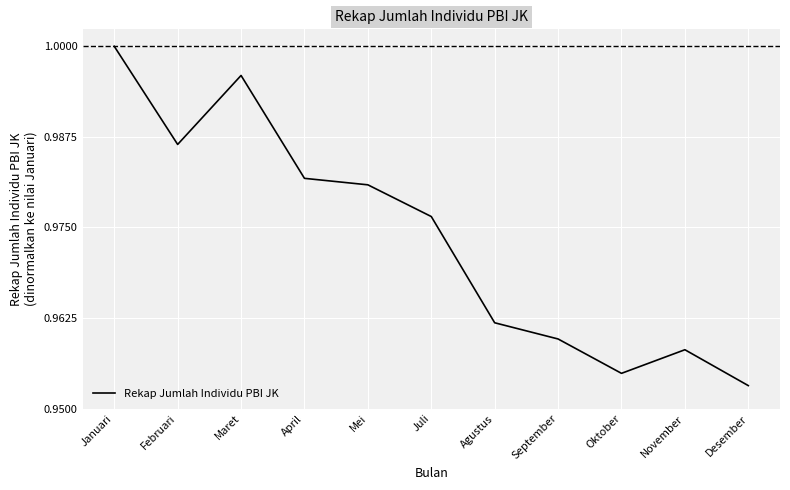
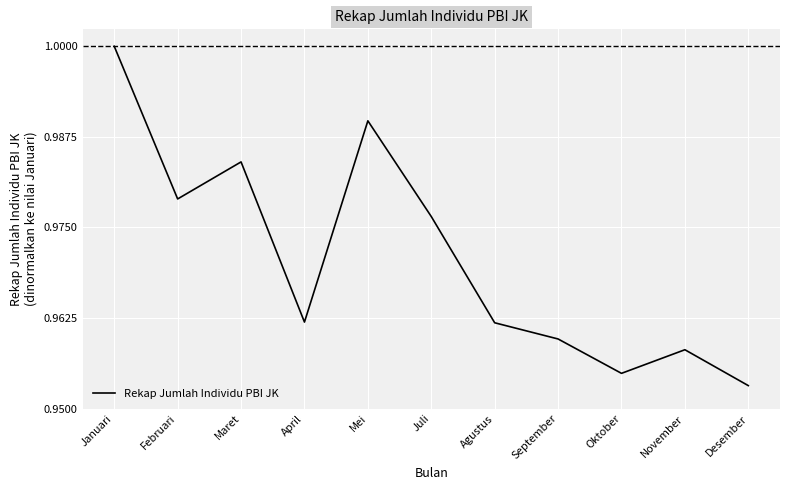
Februari: 0.986 -> 0.979
Maret: 0.996 -> 0.984
April: 0.982 -> 0.962
Mei: 0.981 -> 0.990
